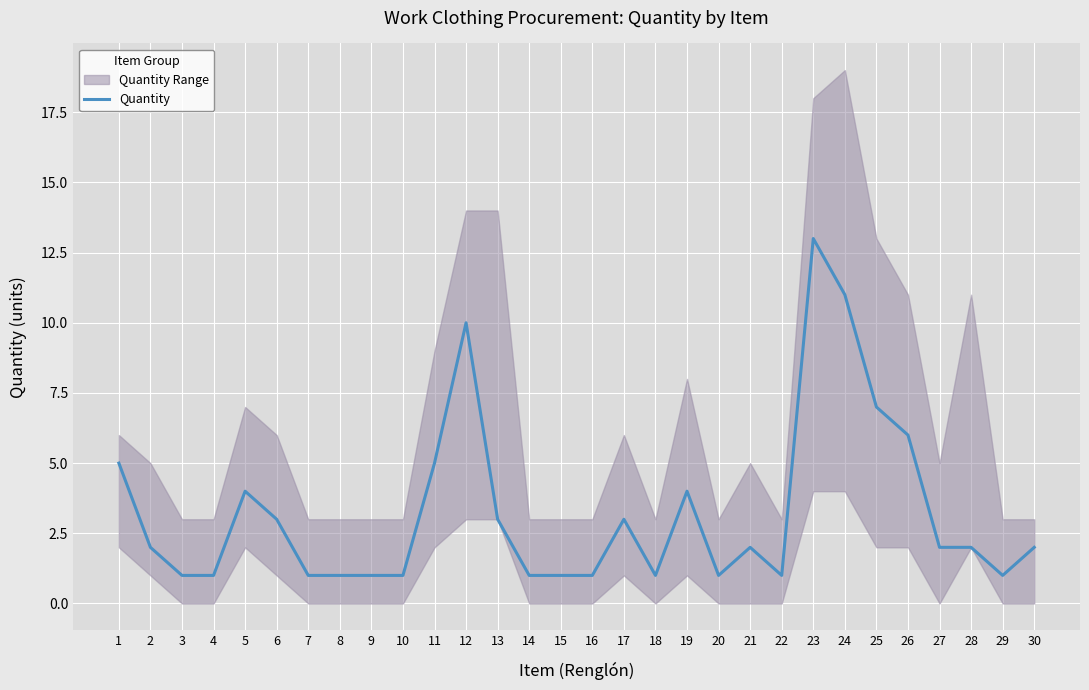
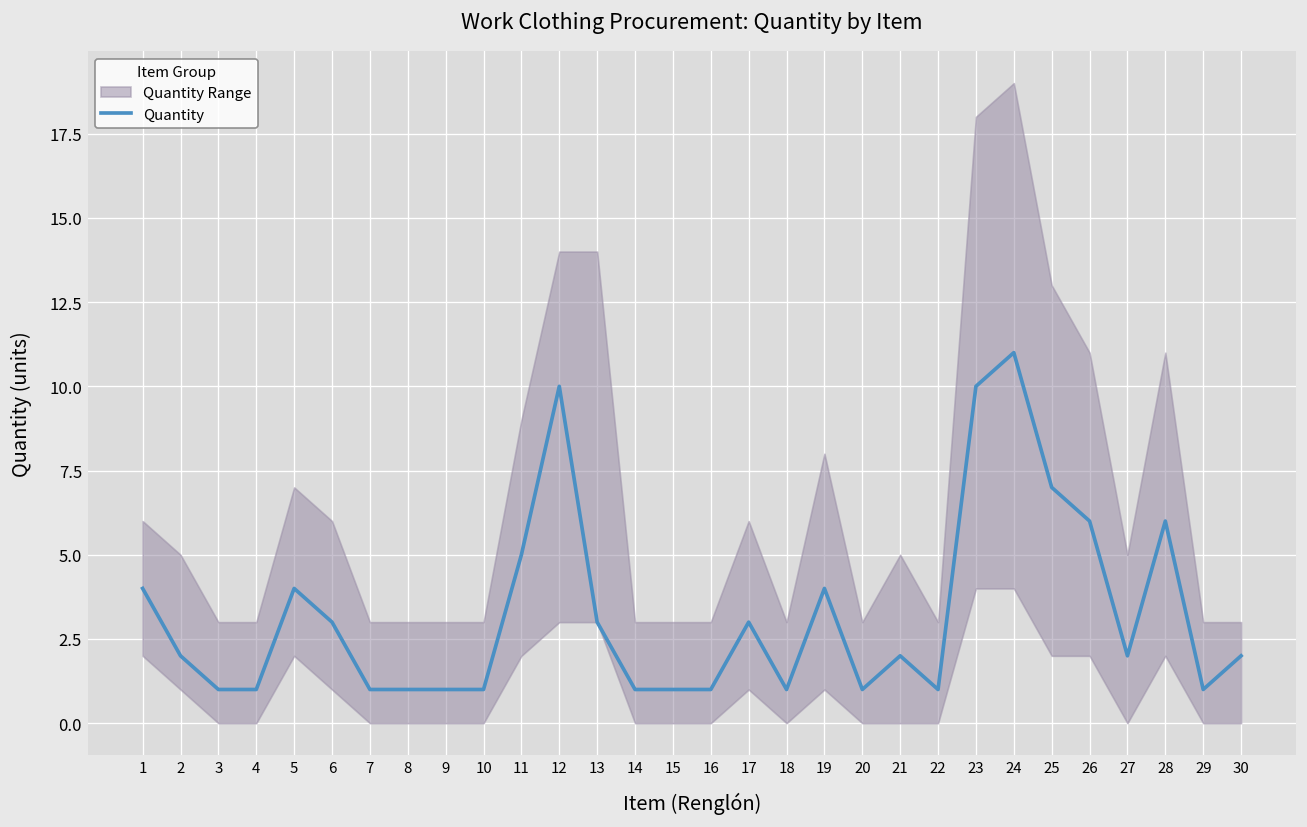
Quantity, 1: 5 -> 4
Quantity, 23: 13 -> 10
Quantity, 28: 2 -> 6
